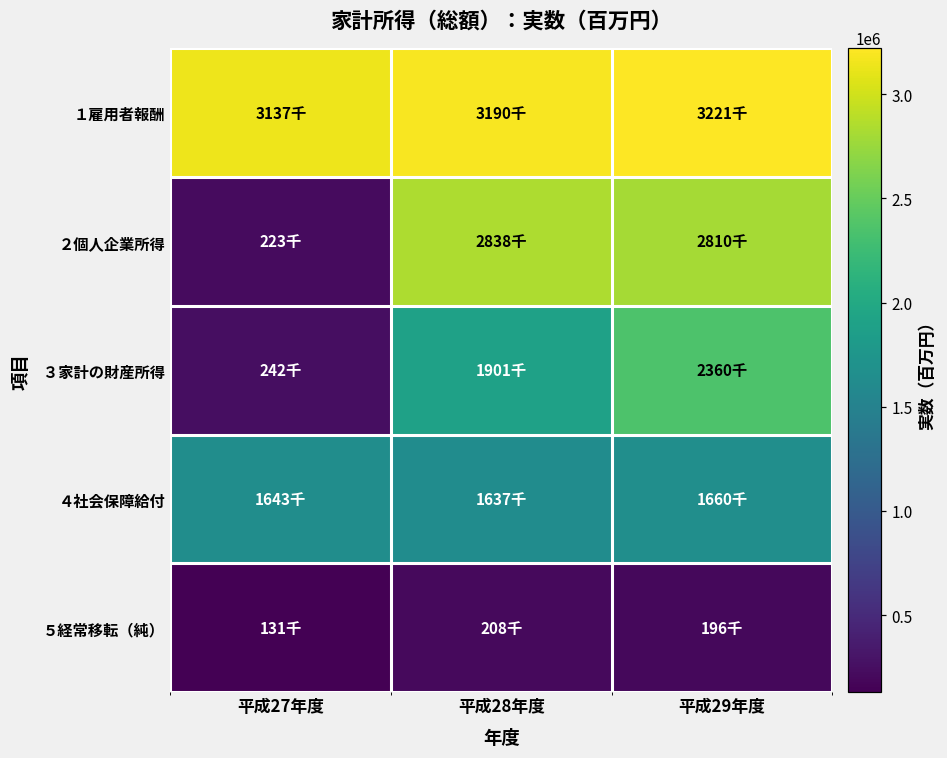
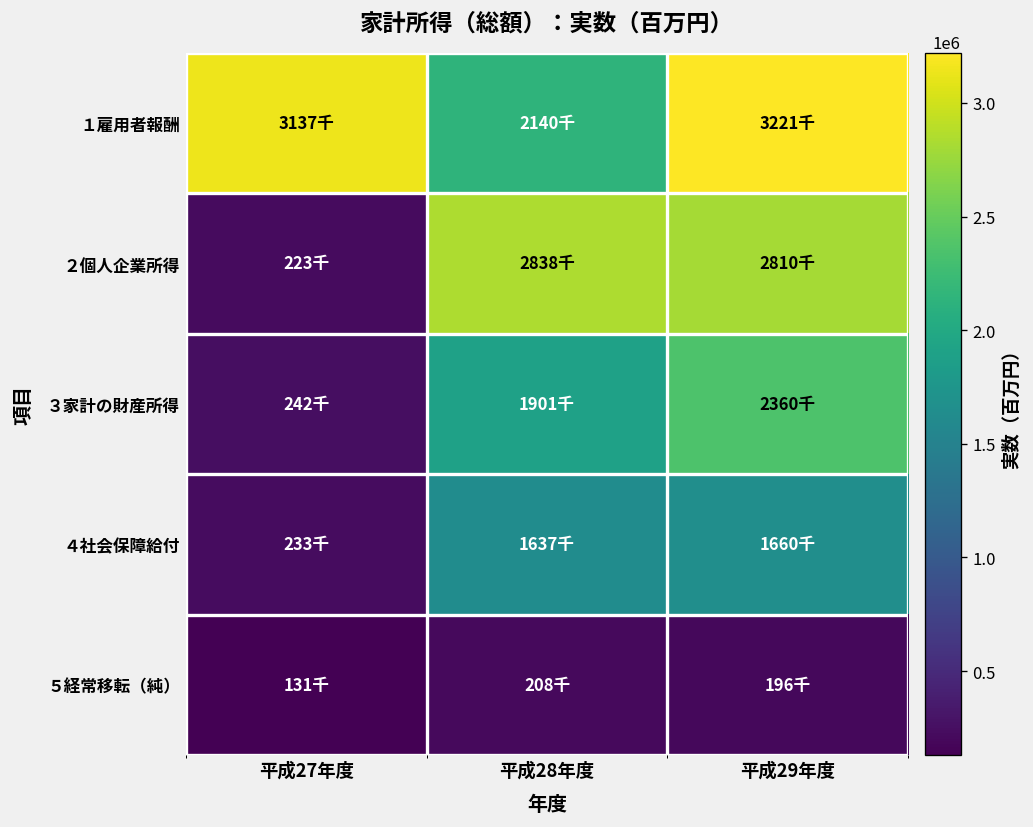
１雇用者報酬, 平成28年度: 3190千 -> 2140千
４社会保障給付, 平成27年度: 1643千 -> 233千
